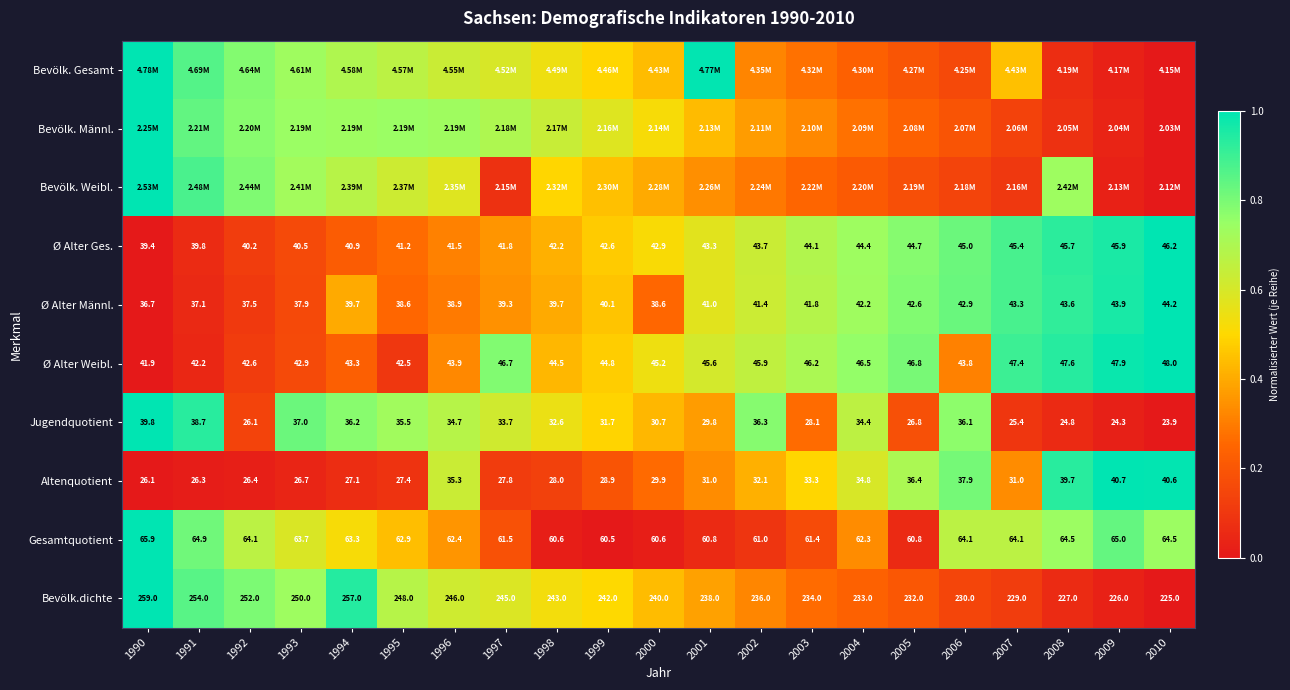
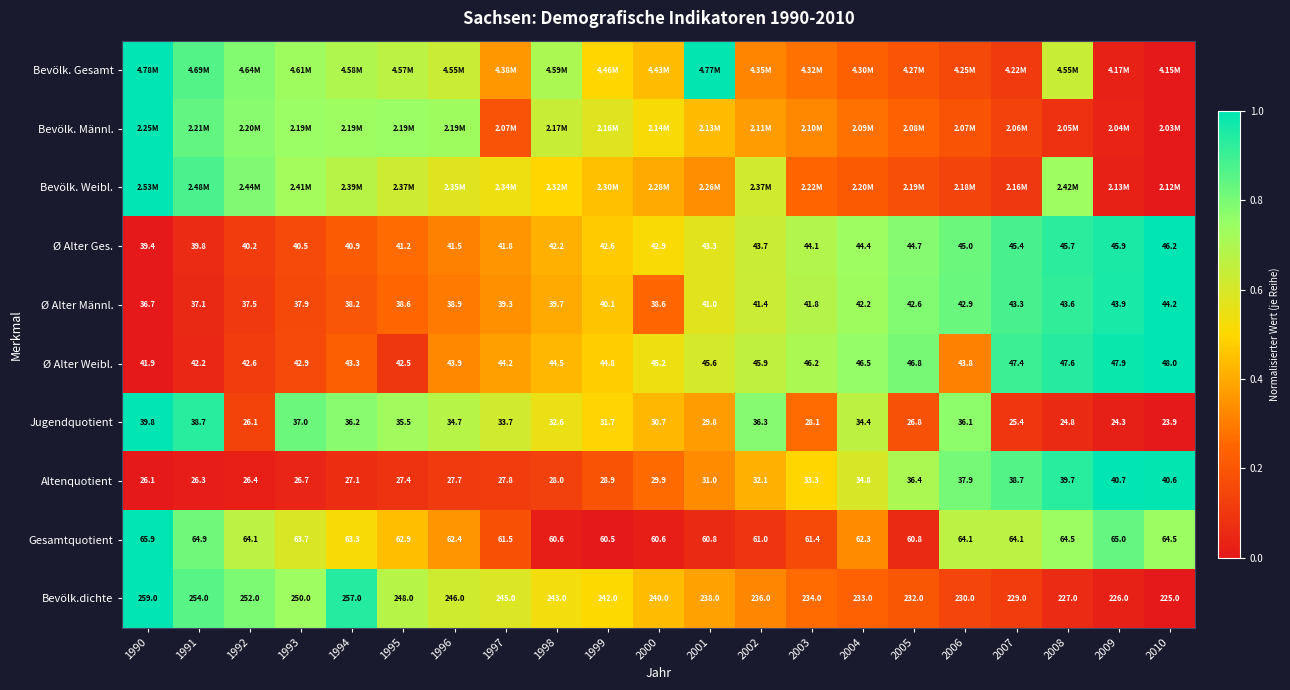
Bevölk. Gesamt, 1997: 4.52M -> 4.38M
Bevölk. Gesamt, 1998: 4.49M -> 4.59M
Bevölk. Gesamt, 2007: 4.43M -> 4.22M
Bevölk. Gesamt, 2008: 4.19M -> 4.55M
Bevölk. Männl., 1997: 2.18M -> 2.07M
Bevölk. Weibl., 1997: 2.15M -> 2.34M
Bevölk. Weibl., 2002: 2.24M -> 2.37M
Ø Alter Männl., 1994: 39.7 -> 38.2
Ø Alter Weibl., 1997: 46.7 -> 44.2
Altenquotient, 1996: 35.3 -> 27.7
Altenquotient, 2007: 31.0 -> 38.7
